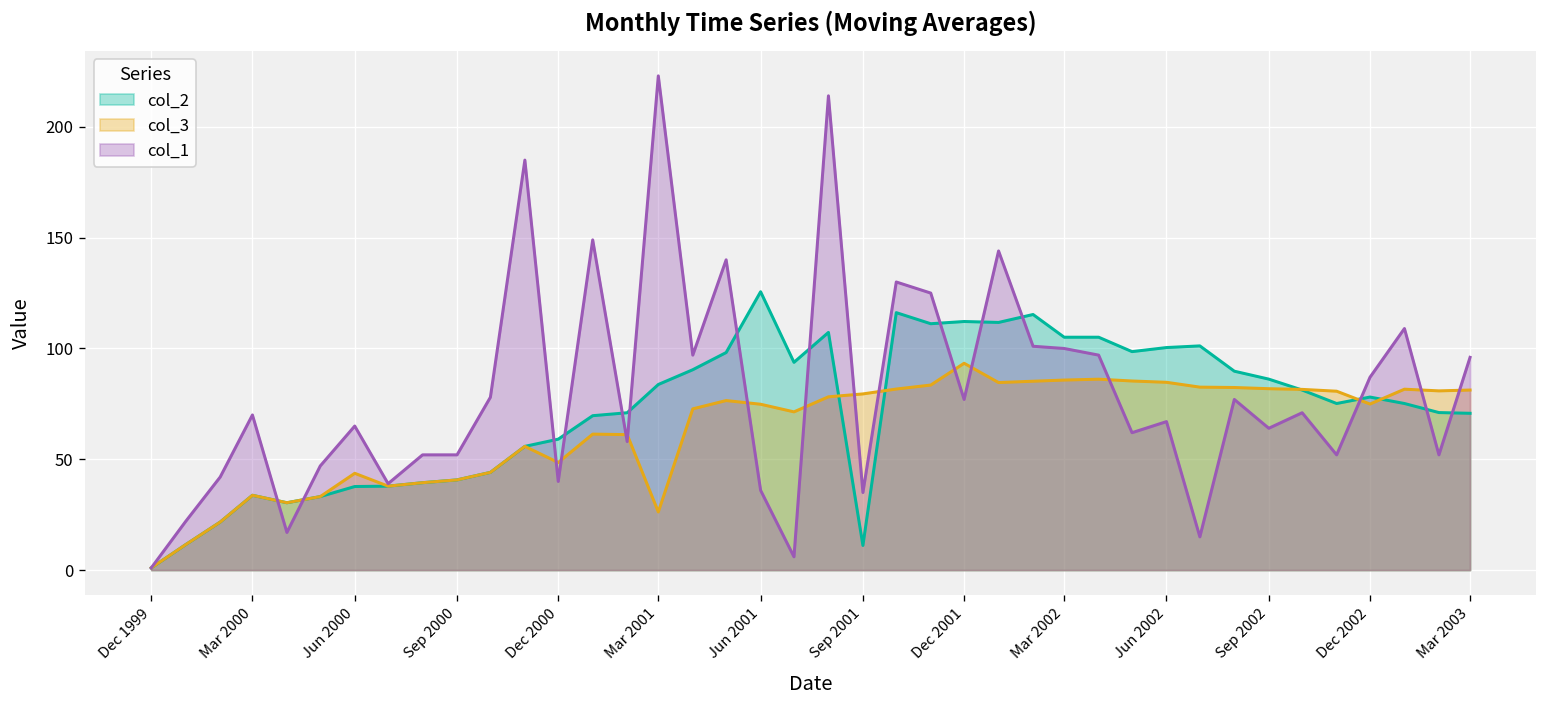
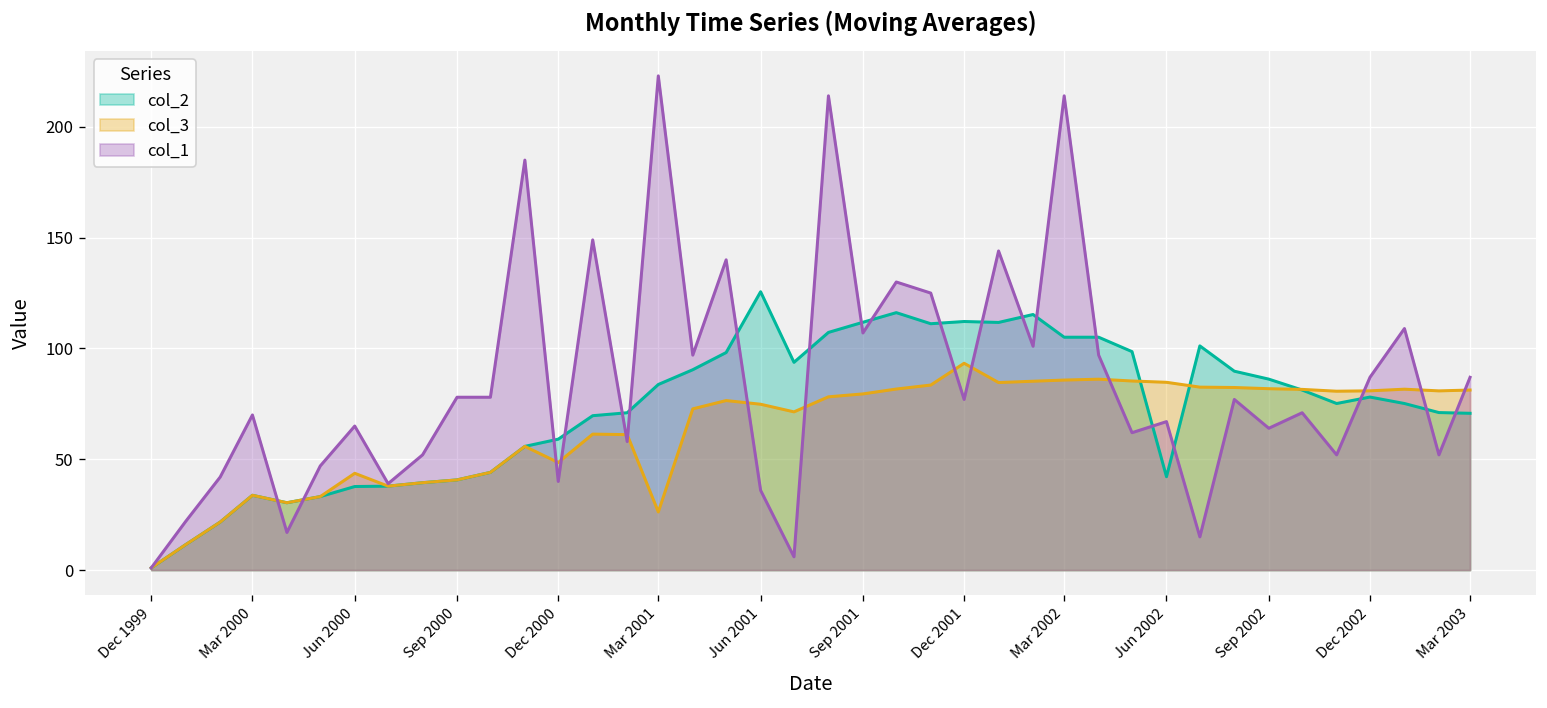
col_1, Sep 2000: 52 -> 78
col_2, Sep 2001: 11 -> 112
col_1, Sep 2001: 35 -> 107
col_1, Mar 2002: 100 -> 214
col_2, Jun 2002: 100 -> 42
col_3, Dec 2002: 75 -> 81
col_1, Mar 2003: 96 -> 87
